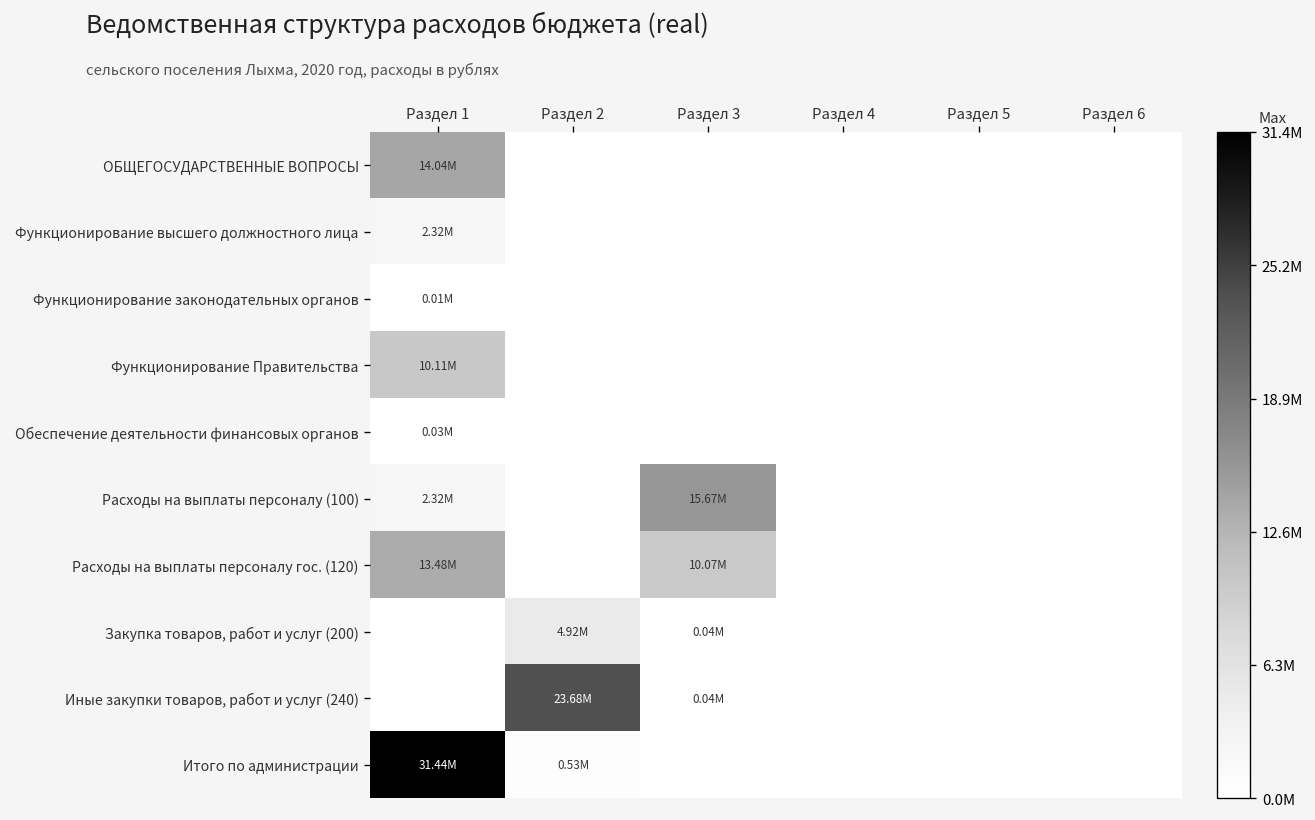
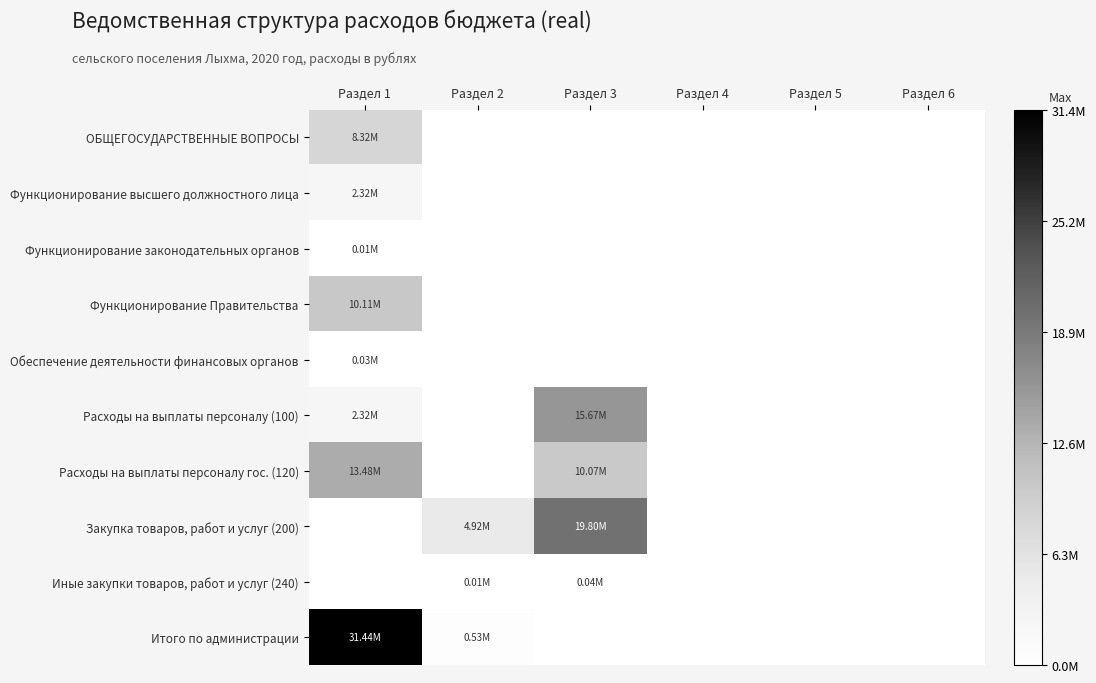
ОБЩЕГОСУДАРСТВЕННЫЕ ВОПРОСЫ, Раздел 1: 14.04M -> 8.32M
Закупка товаров, работ и услуг (200), Раздел 3: 0.04M -> 19.80M
Иные закупки товаров, работ и услуг (240), Раздел 2: 23.68M -> 0.01M
